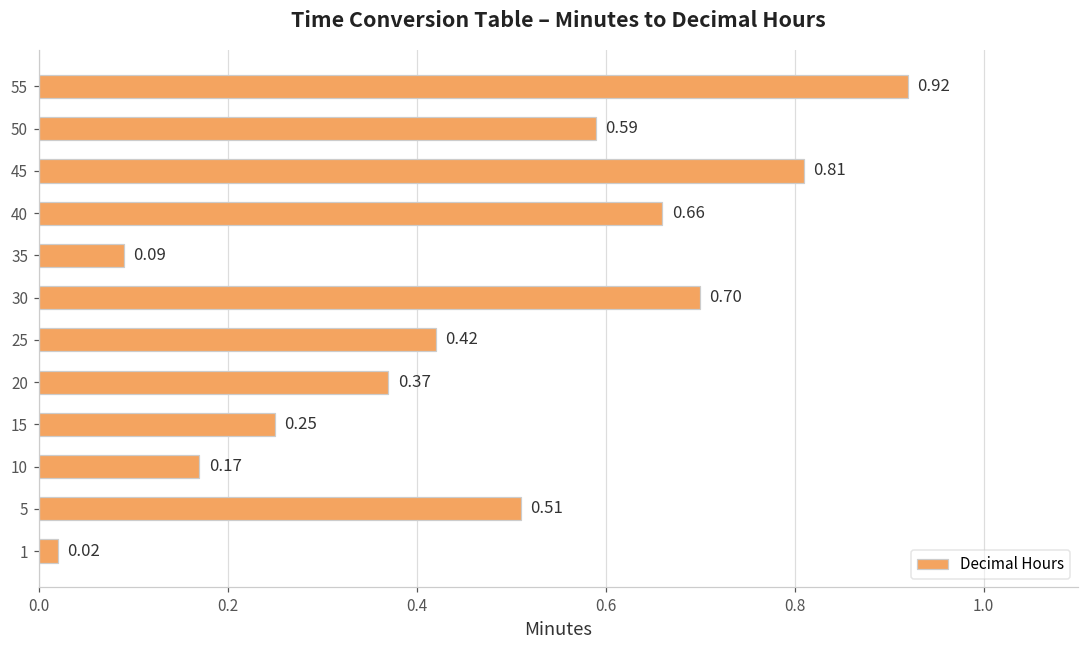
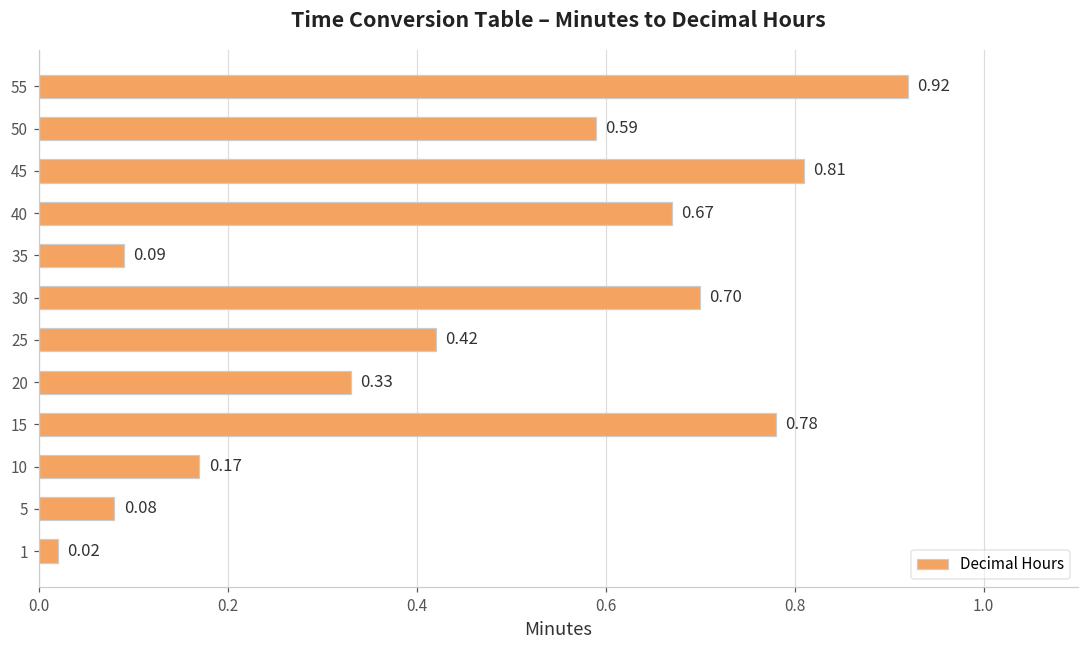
40: 0.66 -> 0.67
20: 0.37 -> 0.33
15: 0.25 -> 0.78
5: 0.51 -> 0.08
